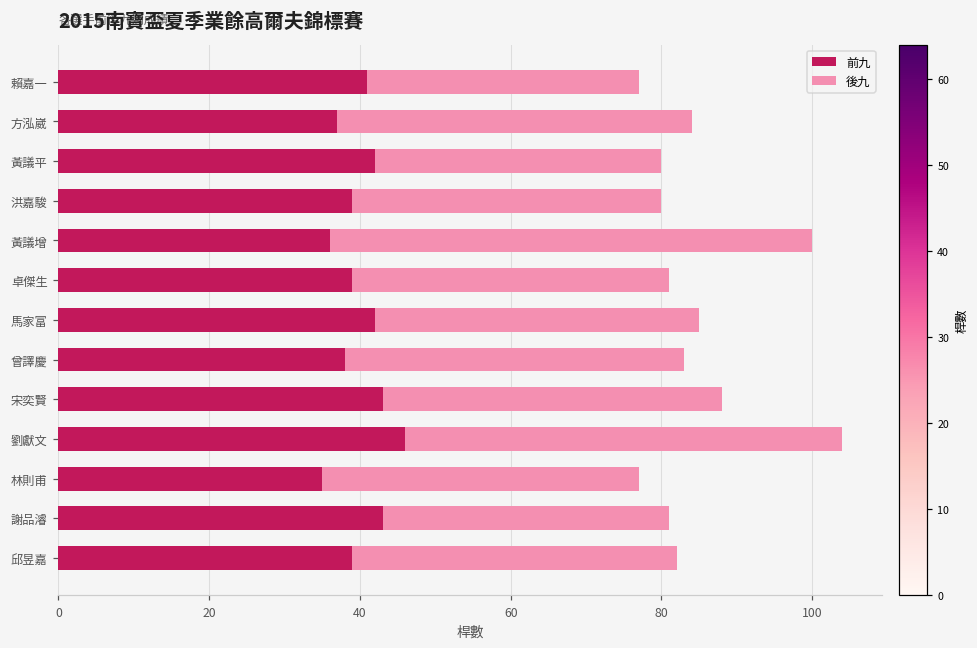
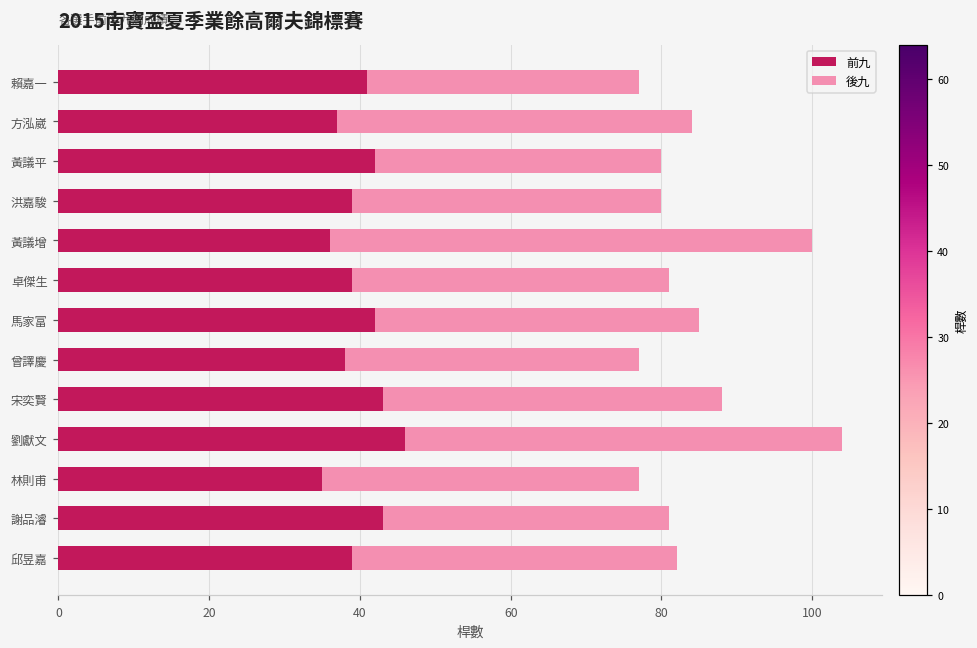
後九, 曾譯慶: 45 -> 39
